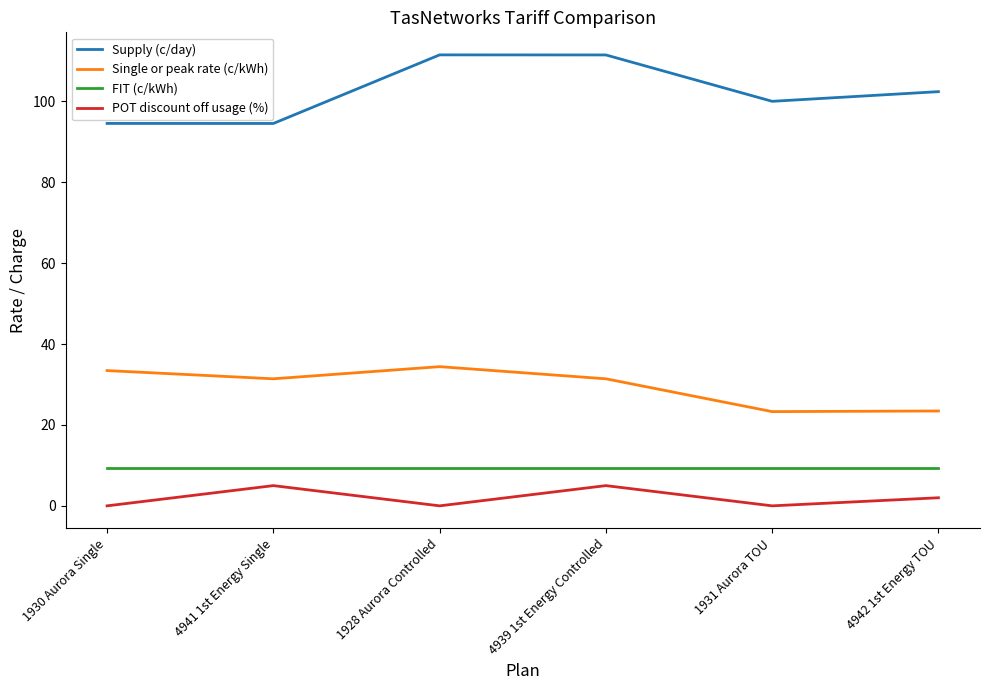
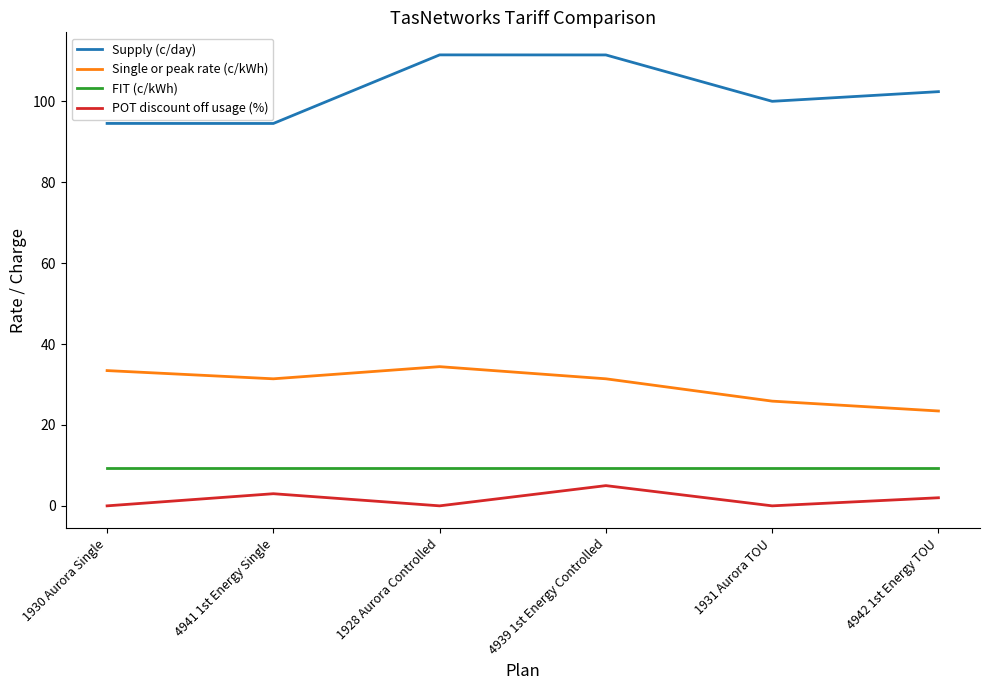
POT discount off usage (%), 4941 1st Energy Single: 5 -> 3
Single or peak rate (c/kWh), 1931 Aurora TOU: 23 -> 26
